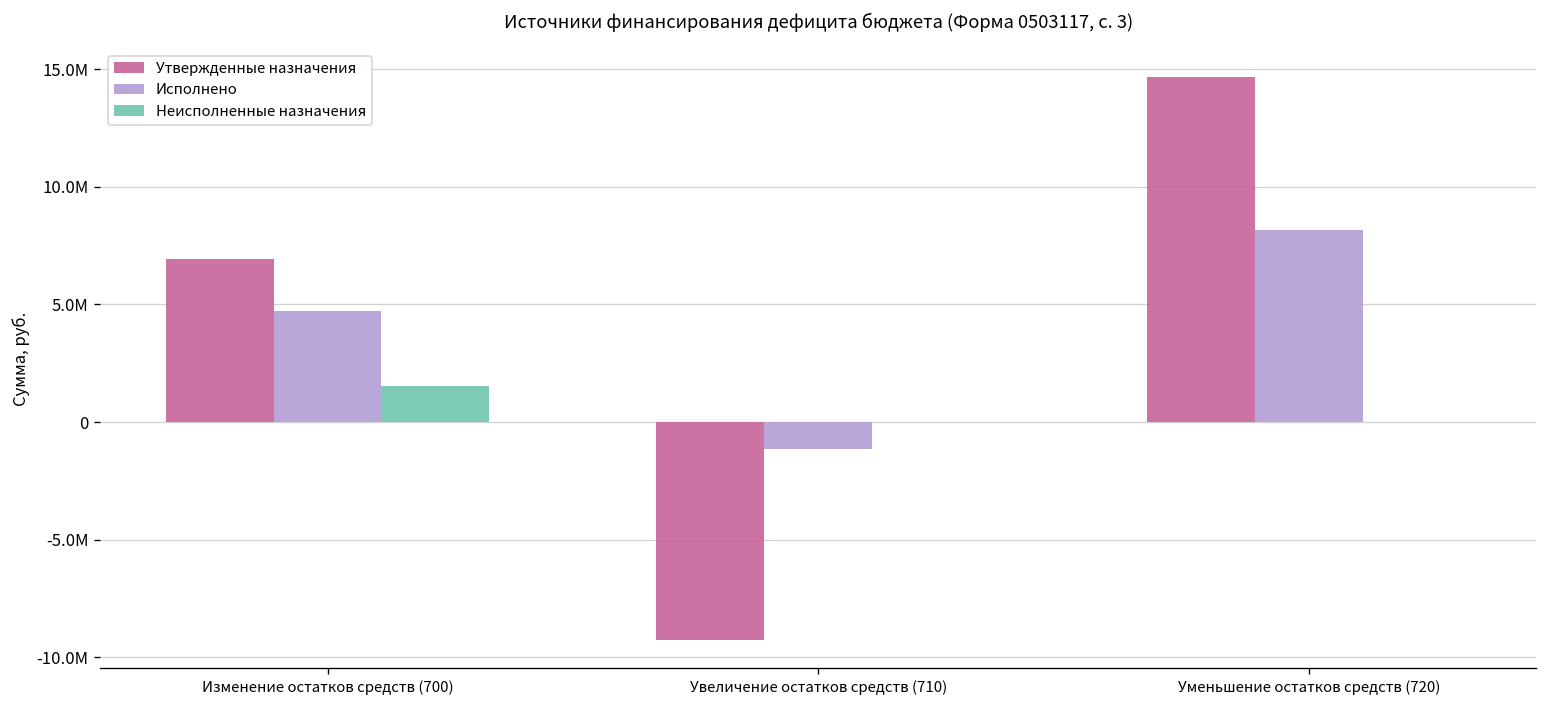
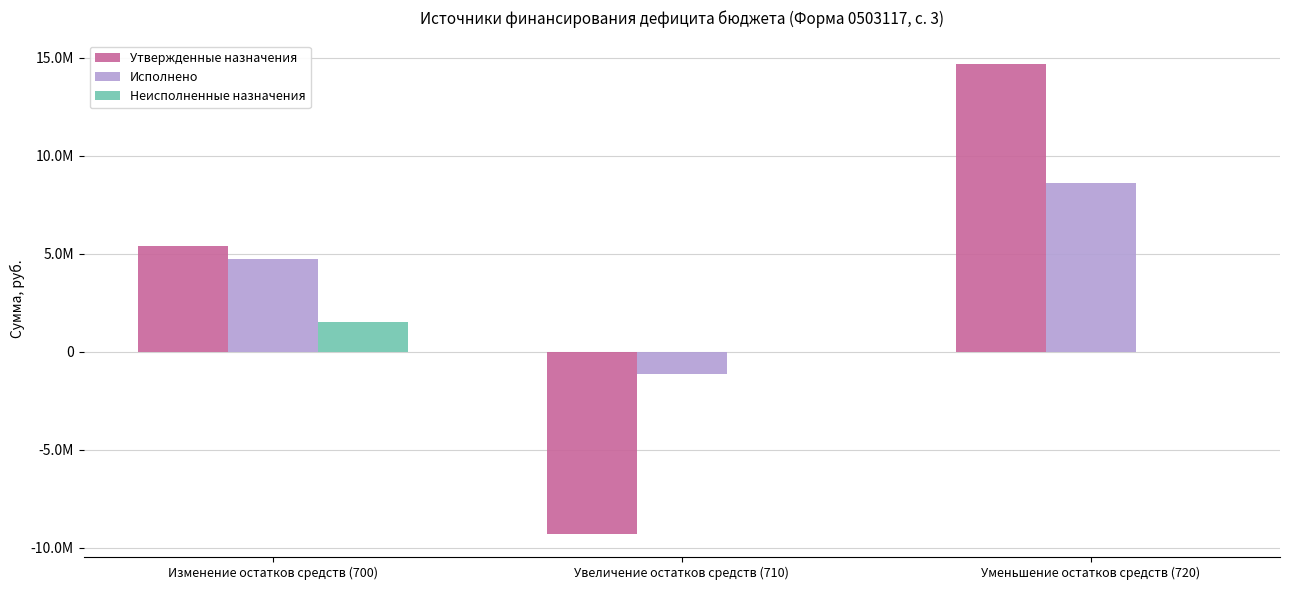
Утвержденные назначения, Изменение остатков средств (700): 6900000 -> 5400000
Исполнено, Уменьшение остатков средств (720): 8200000 -> 8600000
